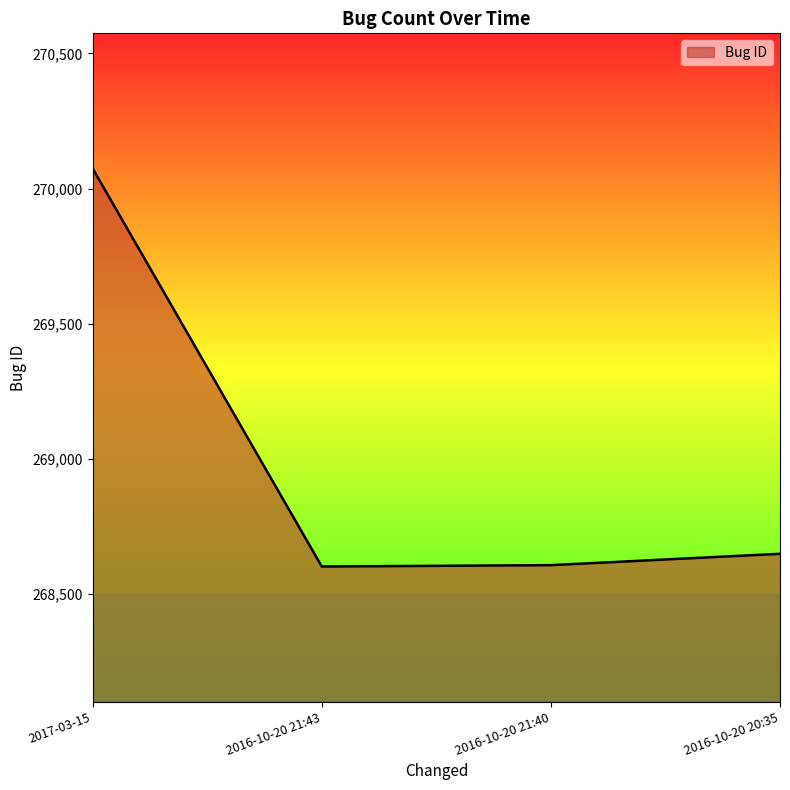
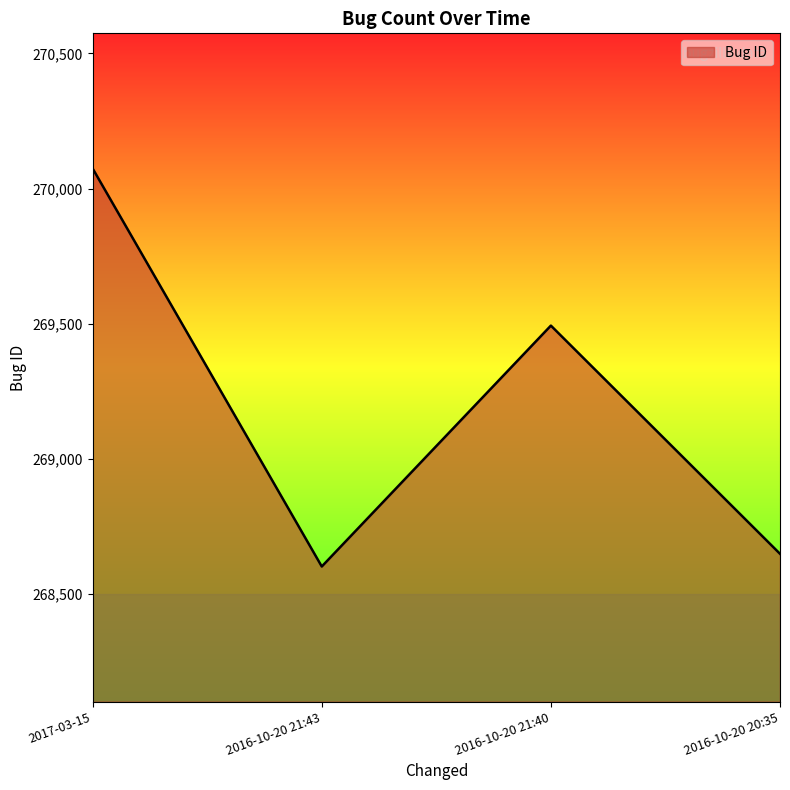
2016-10-20 21:40: 268,610 -> 269,490
